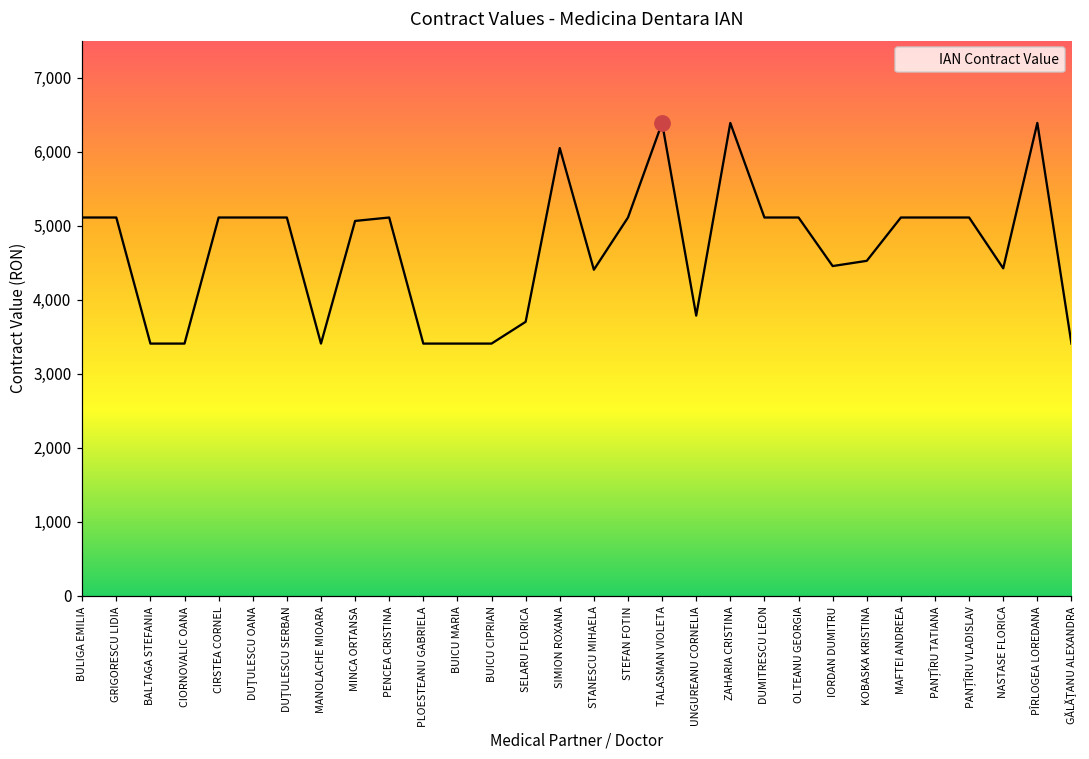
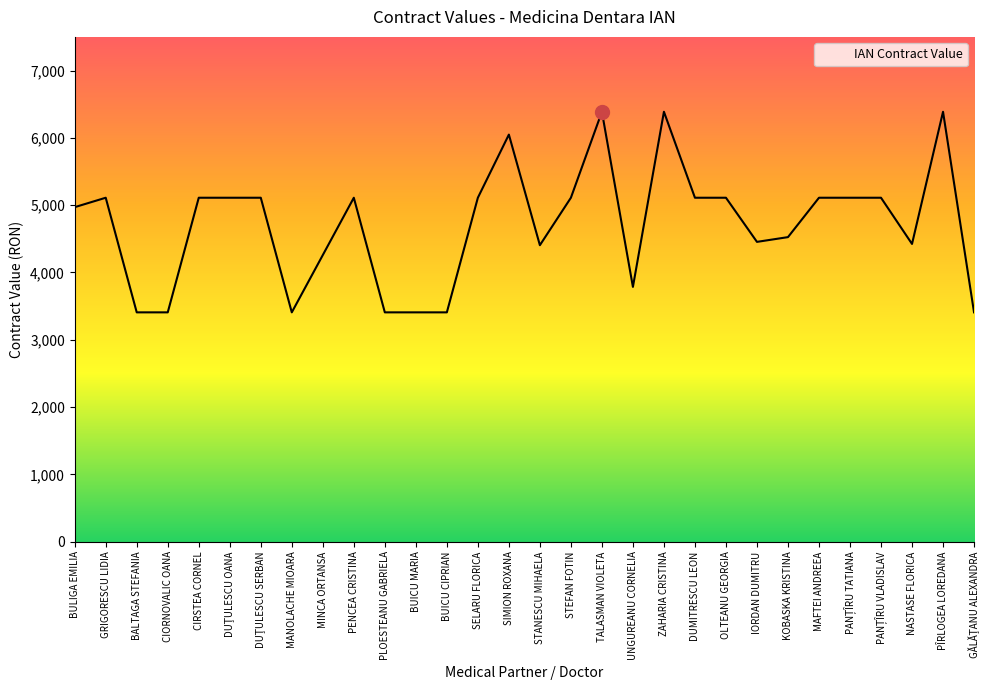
IAN Contract Value, BULIGA EMILIA: 5,100 -> 5,000
IAN Contract Value, MINCA ORTANSA: 5,100 -> 4,300
IAN Contract Value, SELARU FLORICA: 3,700 -> 5,100
